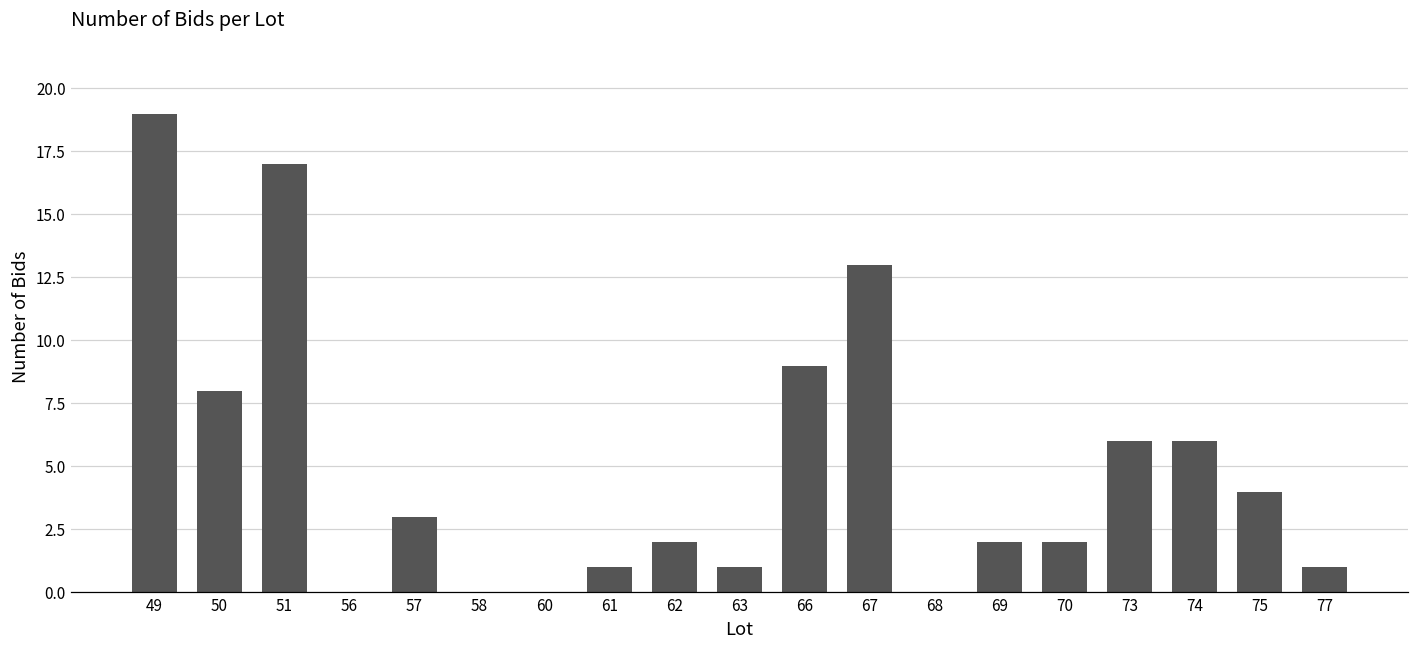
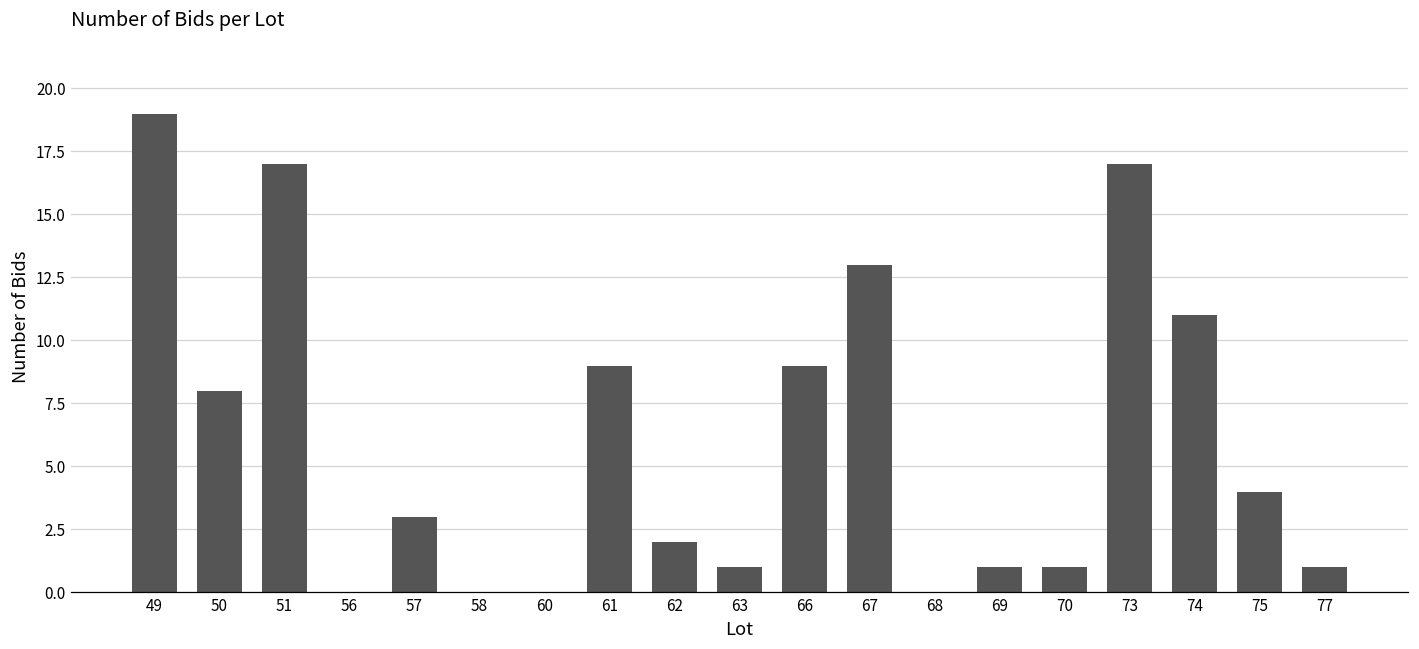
61: 1 -> 9
69: 2 -> 1
70: 2 -> 1
73: 6 -> 17
74: 6 -> 11
